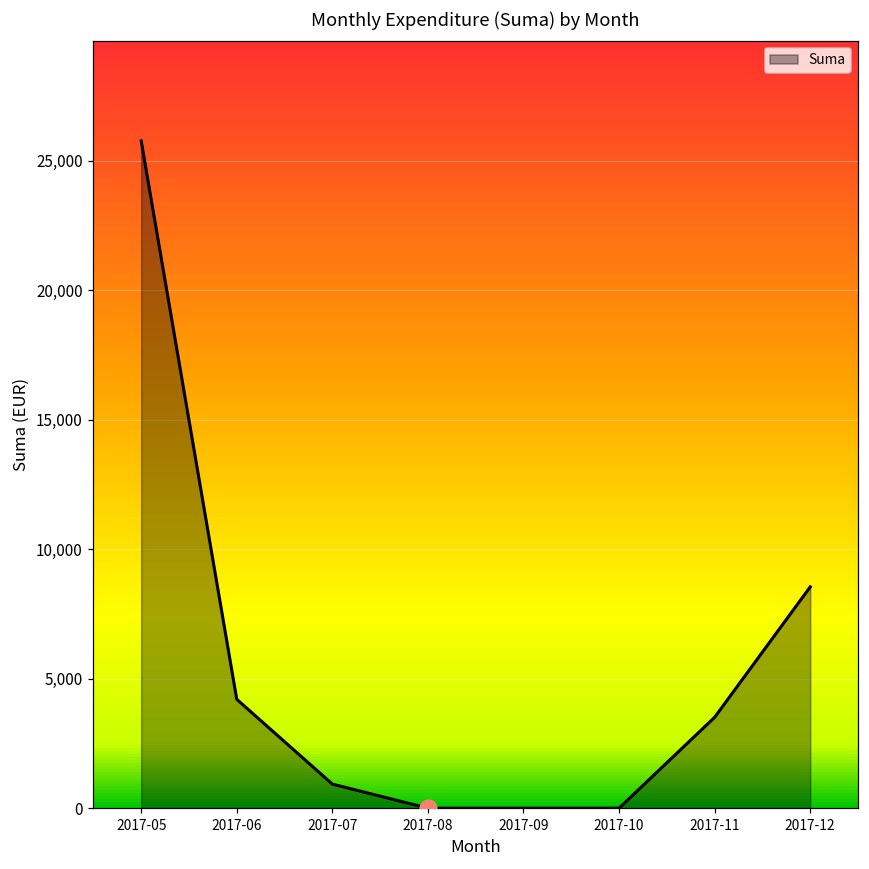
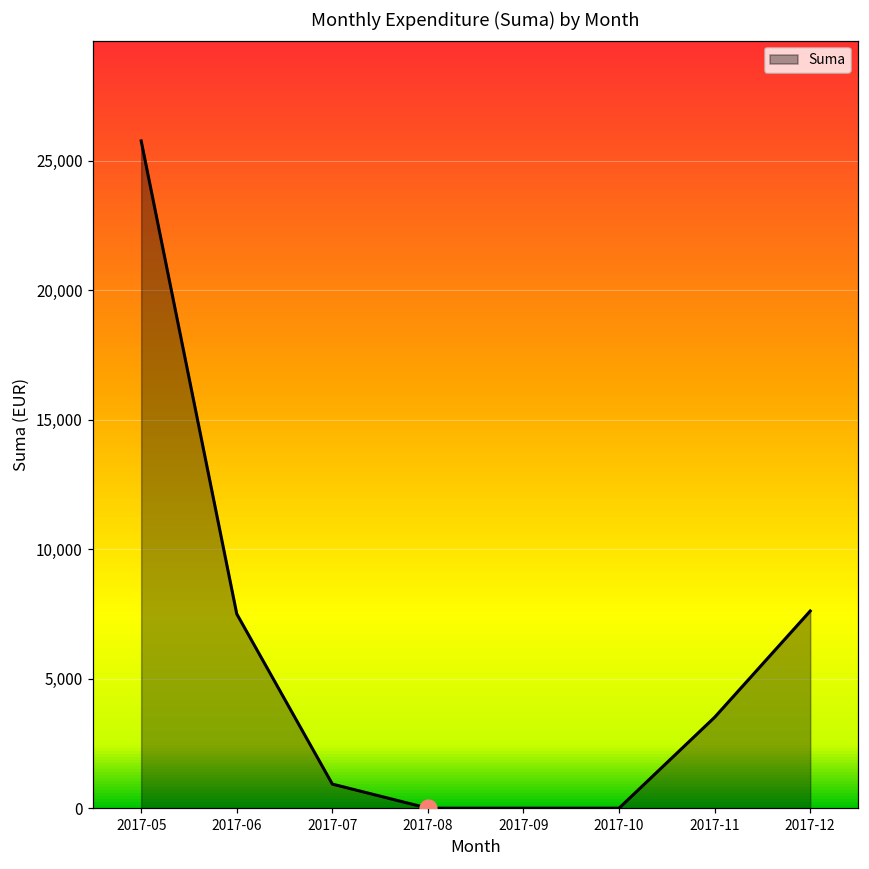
Suma, 2017-06: 4,200 -> 7,500
Suma, 2017-12: 8,500 -> 7,600
